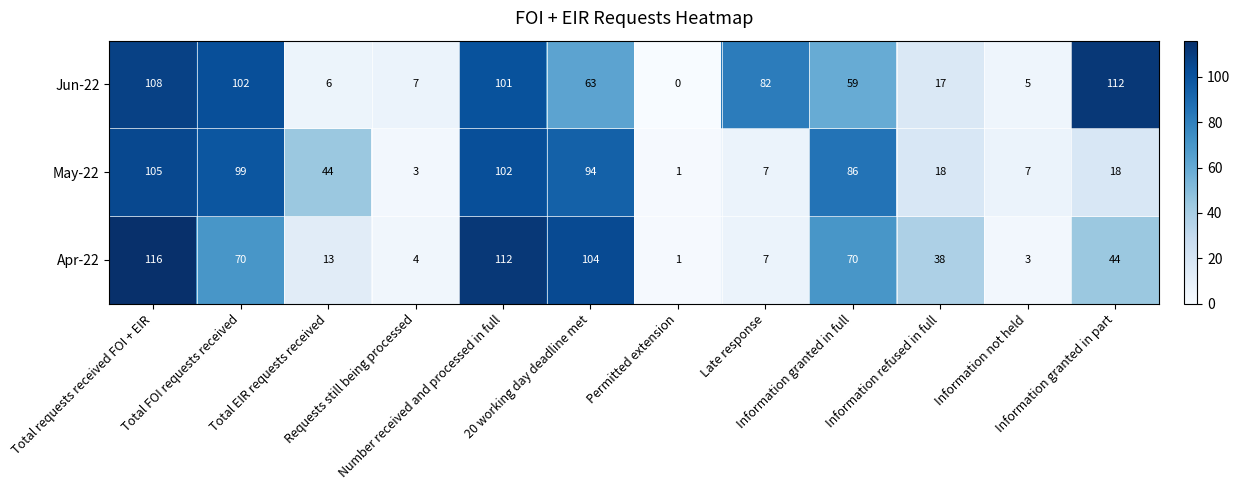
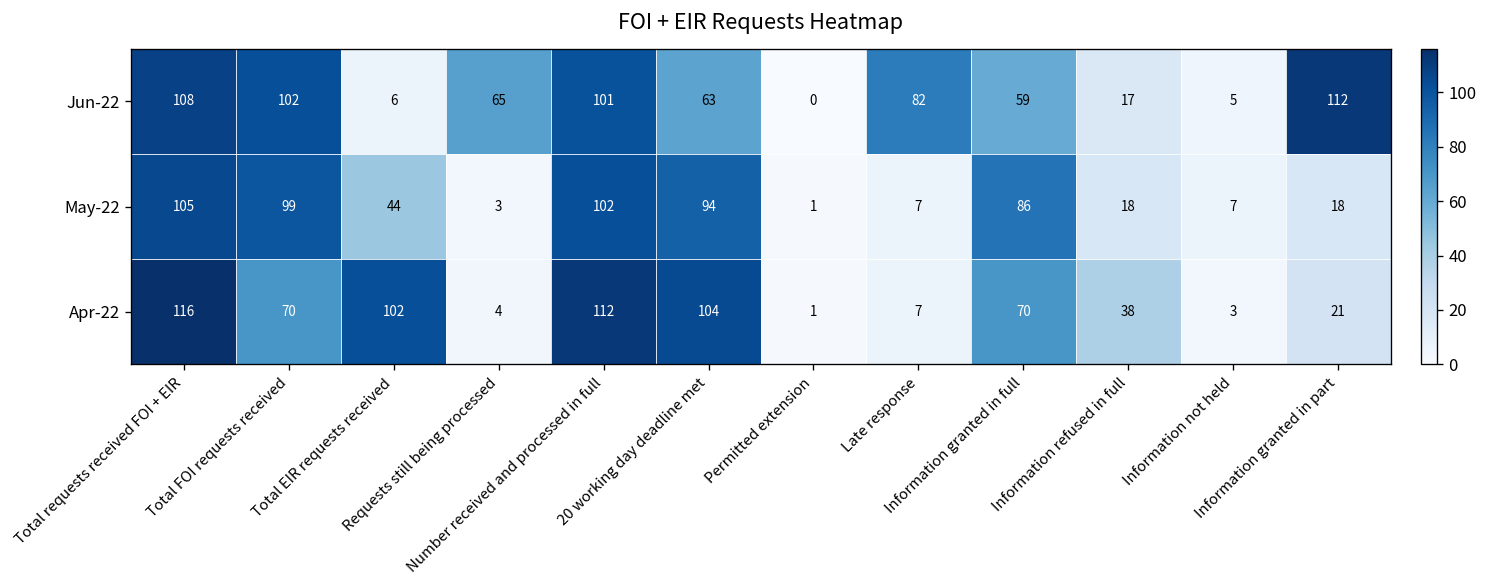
Jun-22, Requests still being processed: 7 -> 65
Apr-22, Total EIR requests received: 13 -> 102
Apr-22, Information granted in part: 44 -> 21
